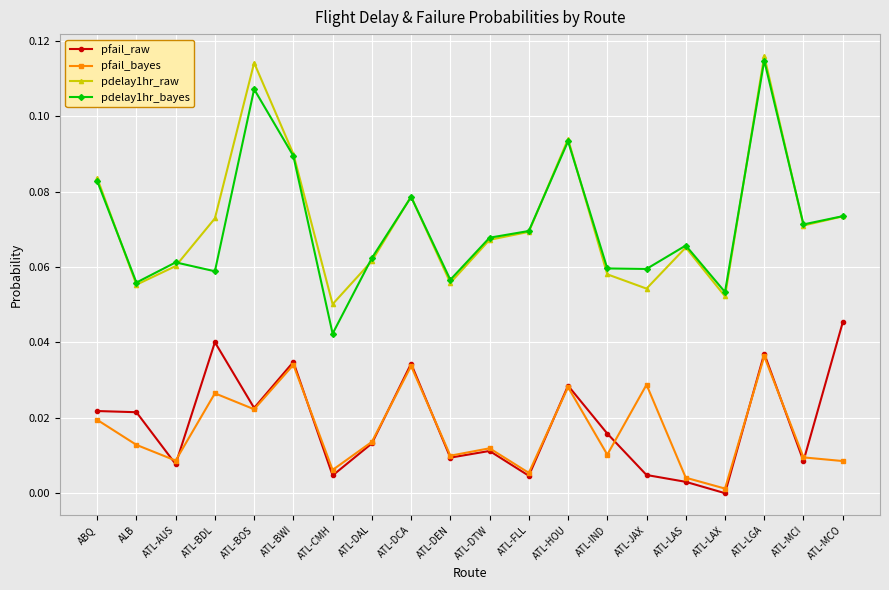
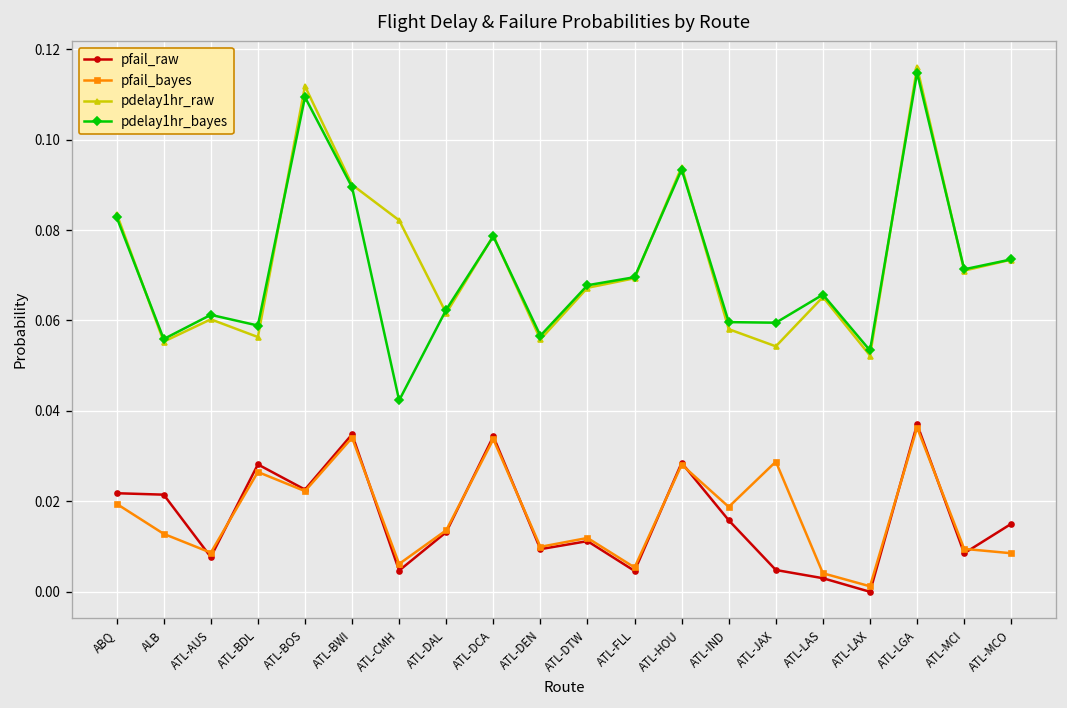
pfail_raw, ATL-BDL: 0.040 -> 0.028
pdelay1hr_raw, ATL-BDL: 0.073 -> 0.056
pdelay1hr_raw, ATL-BOS: 0.114 -> 0.112
pdelay1hr_bayes, ATL-BOS: 0.107 -> 0.109
pdelay1hr_raw, ATL-CMH: 0.050 -> 0.082
pfail_bayes, ATL-IND: 0.010 -> 0.019
pfail_raw, ATL-MCO: 0.045 -> 0.015
